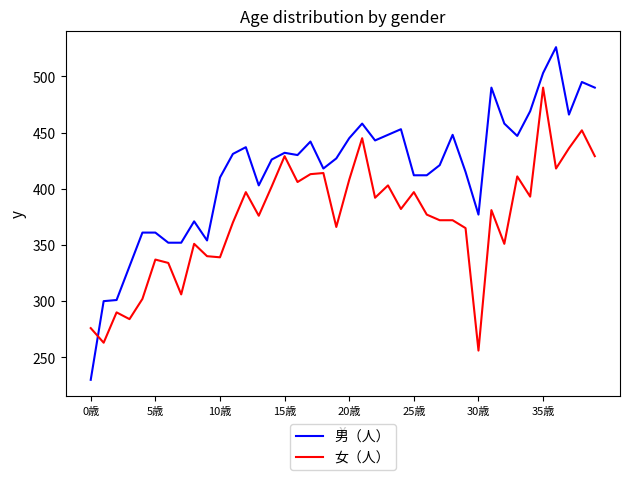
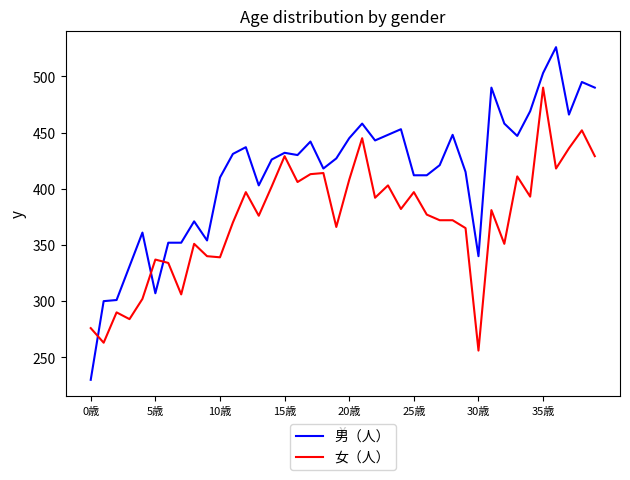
男（人）, 5歳: 361 -> 307
男（人）, 30歳: 377 -> 340
